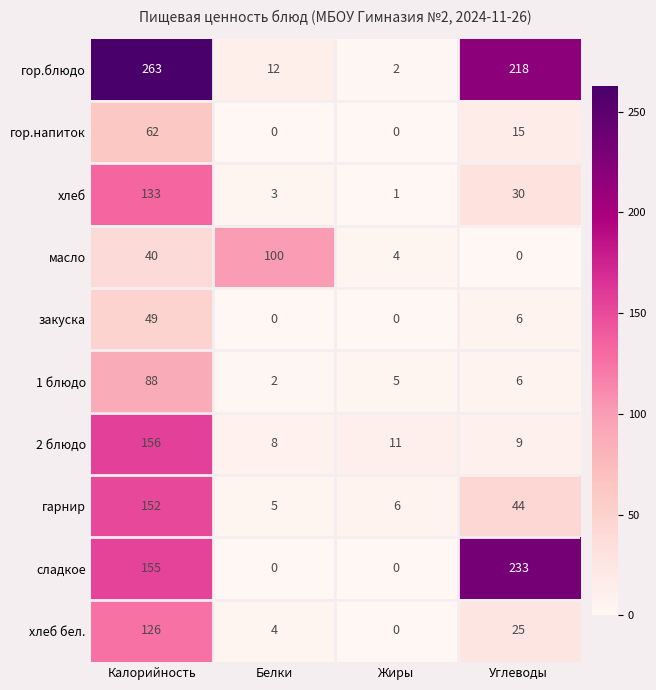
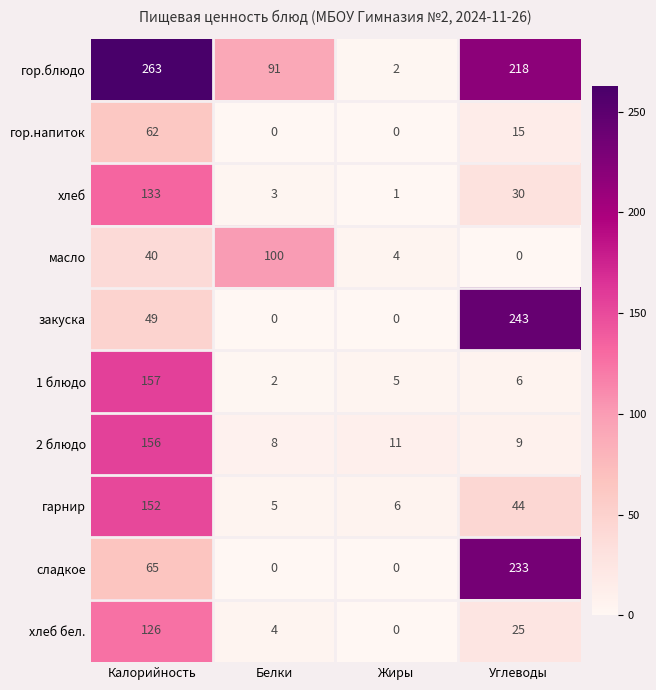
гор.блюдо, Белки: 12 -> 91
закуска, Углеводы: 6 -> 243
1 блюдо, Калорийность: 88 -> 157
сладкое, Калорийность: 155 -> 65
